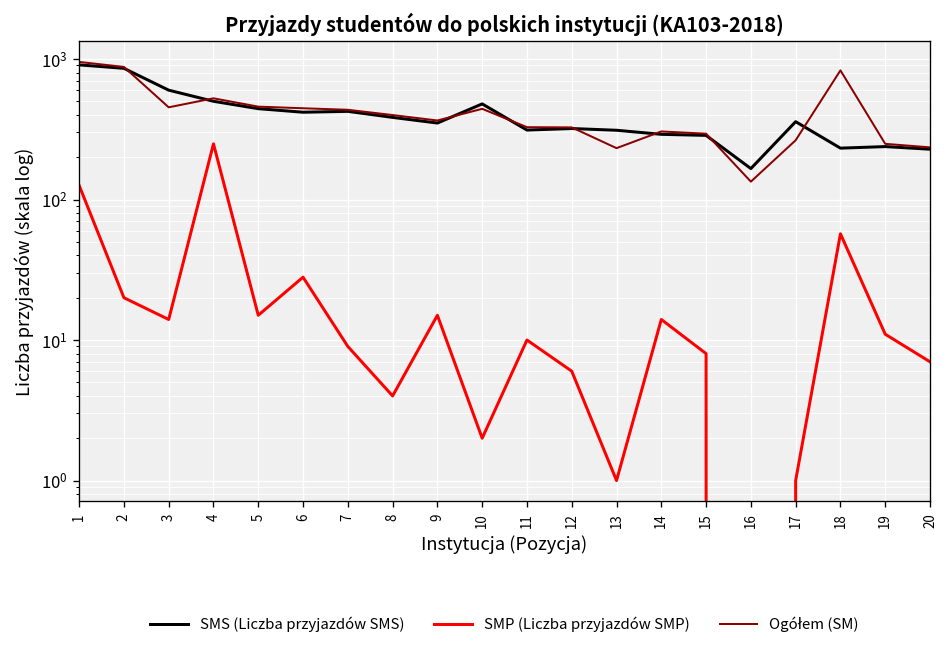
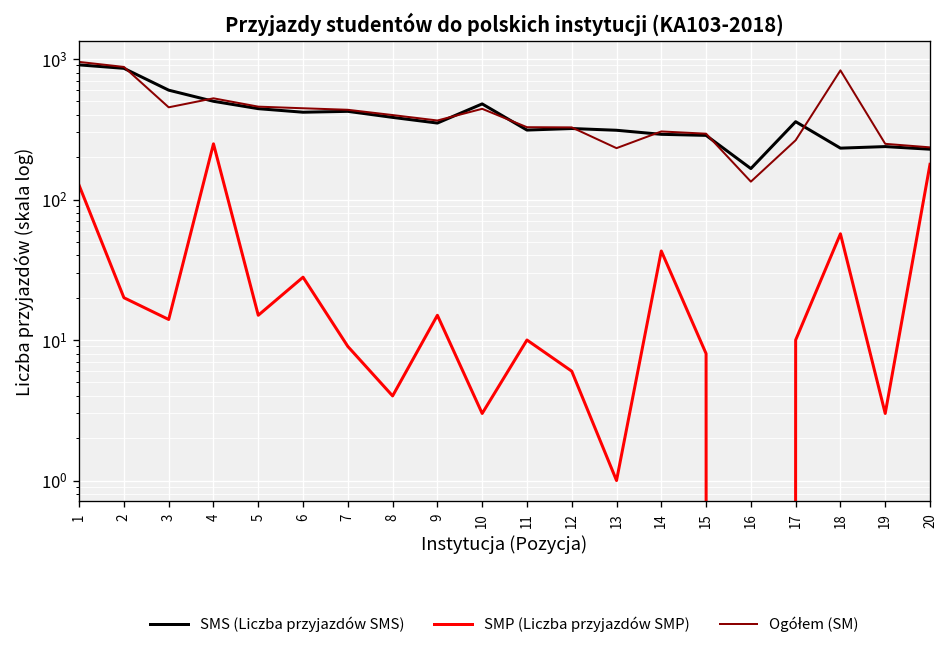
SMP (Liczba przyjazdów SMP), 10: 2 -> 3
SMP (Liczba przyjazdów SMP), 14: 14 -> 43
SMP (Liczba przyjazdów SMP), 17: 1 -> 10
SMP (Liczba przyjazdów SMP), 19: 11 -> 3
SMP (Liczba przyjazdów SMP), 20: 7 -> 180
